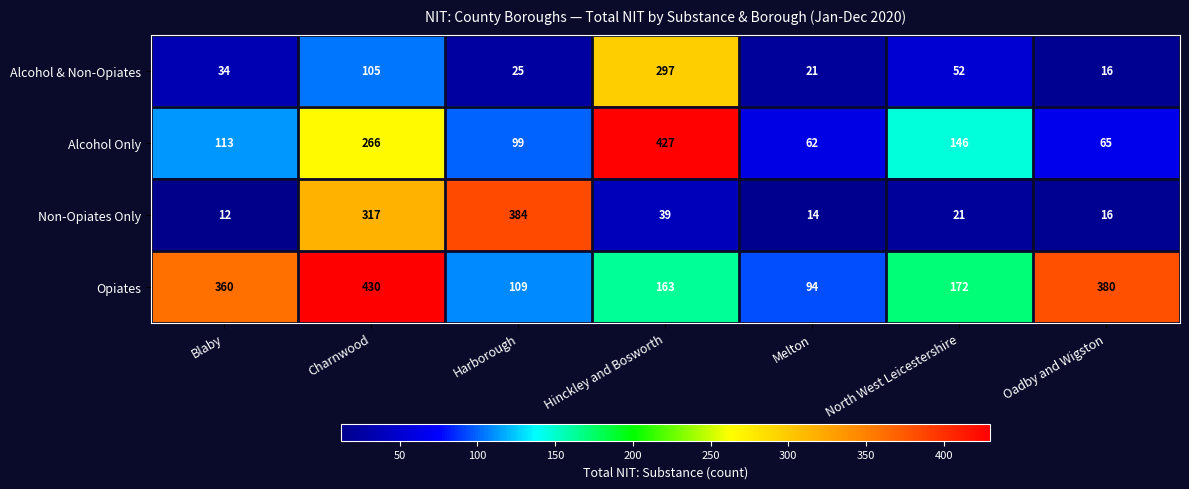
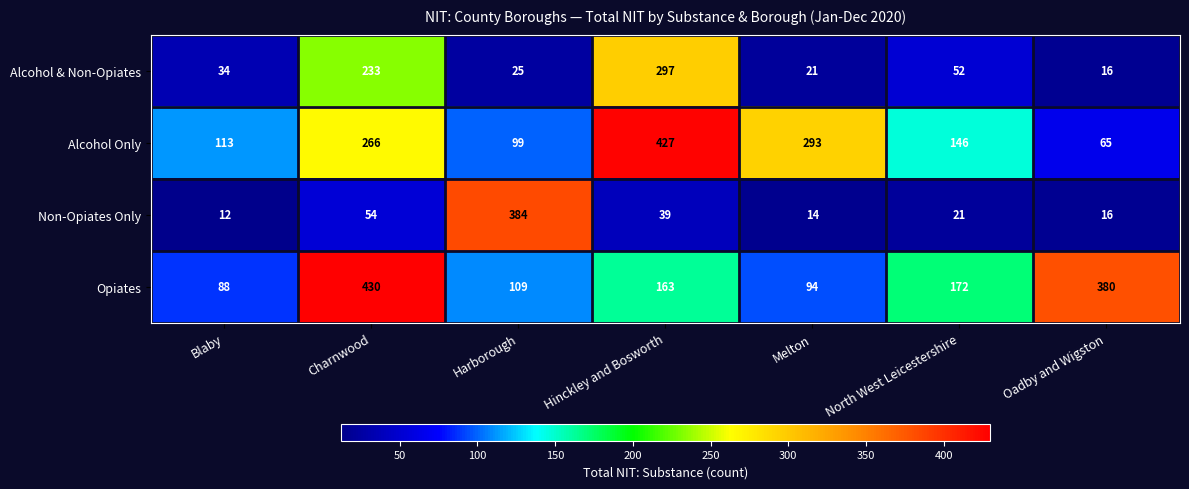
Alcohol & Non-Opiates, Charnwood: 105 -> 233
Alcohol Only, Melton: 62 -> 293
Non-Opiates Only, Charnwood: 317 -> 54
Opiates, Blaby: 360 -> 88
